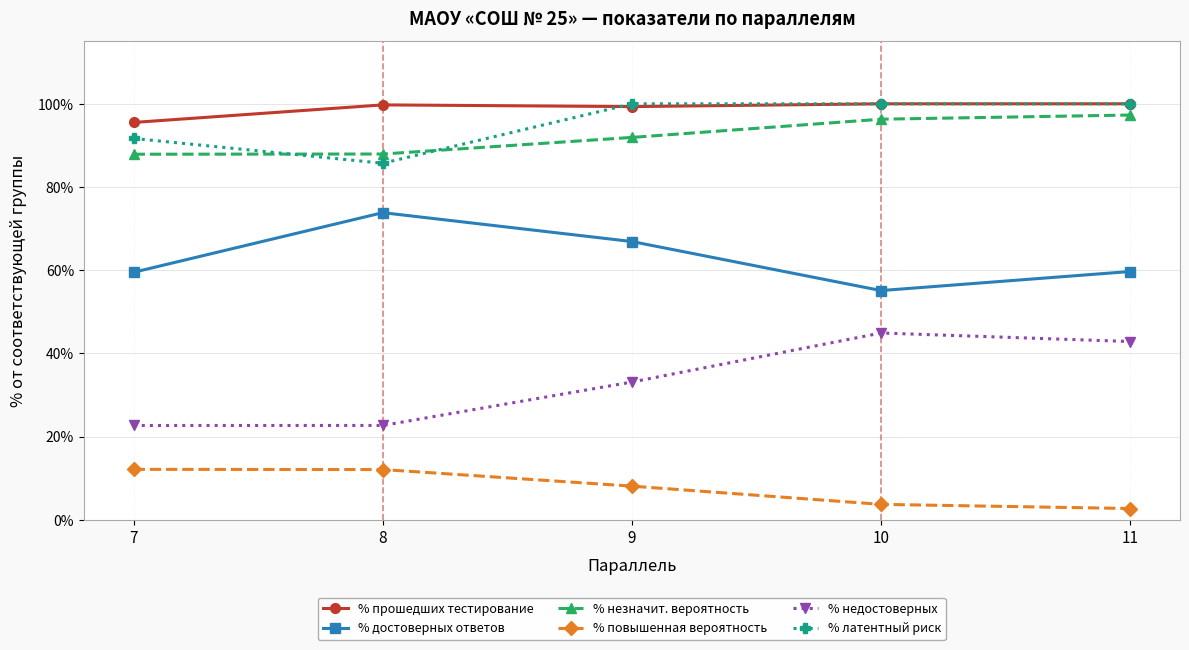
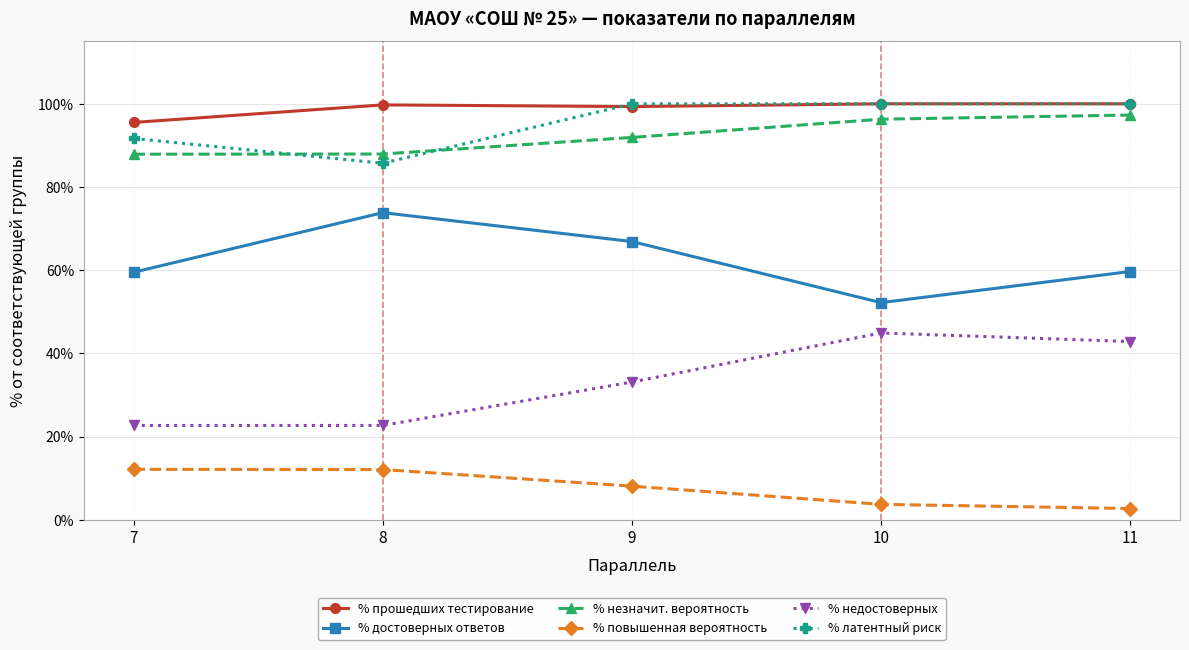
% достоверных ответов, 10: 55% -> 52%
